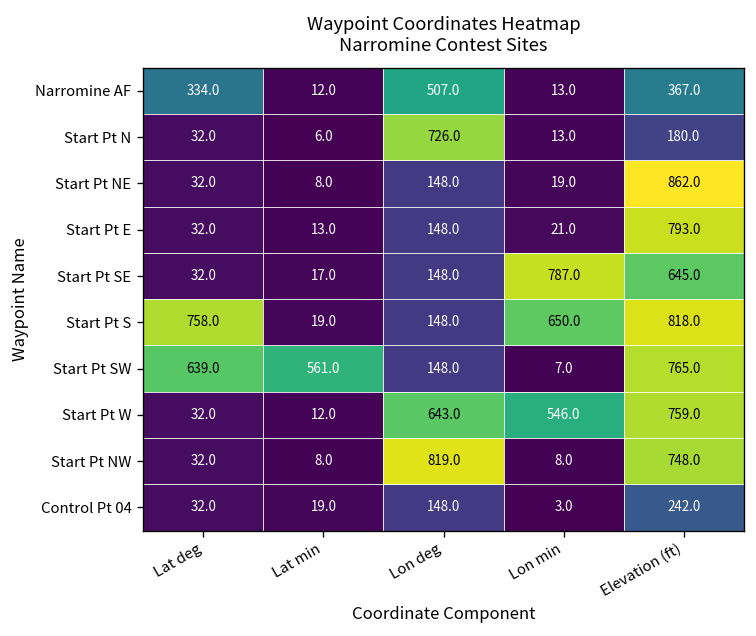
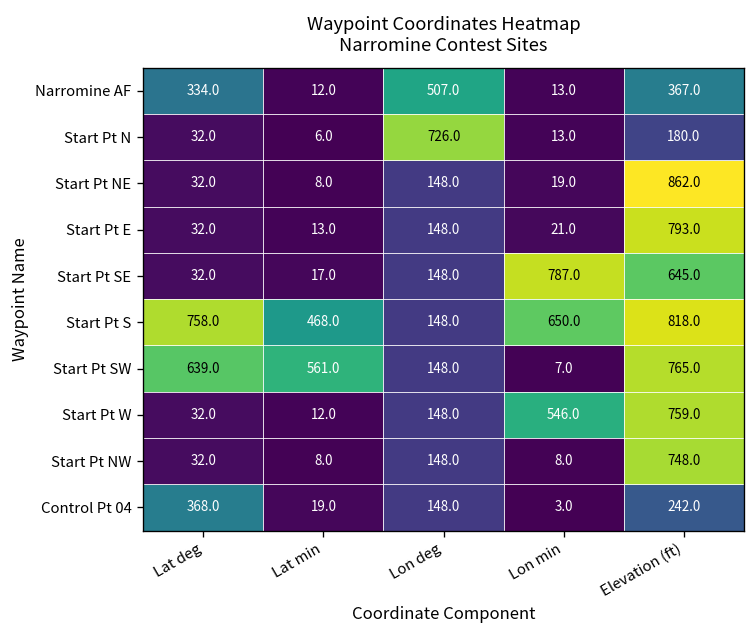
Start Pt S, Lat min: 19.0 -> 468.0
Start Pt W, Lon deg: 643.0 -> 148.0
Start Pt NW, Lon deg: 819.0 -> 148.0
Control Pt 04, Lat deg: 32.0 -> 368.0
